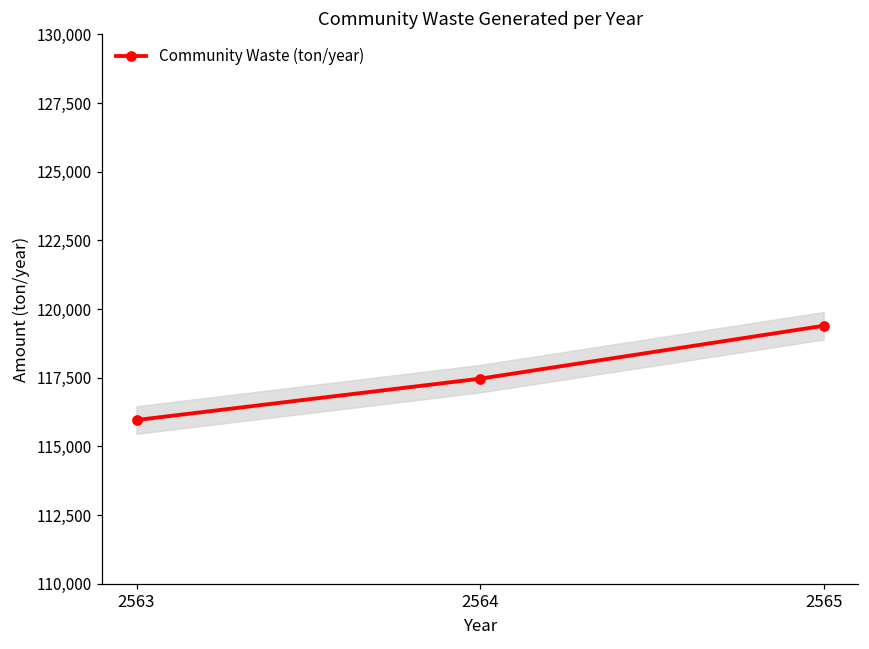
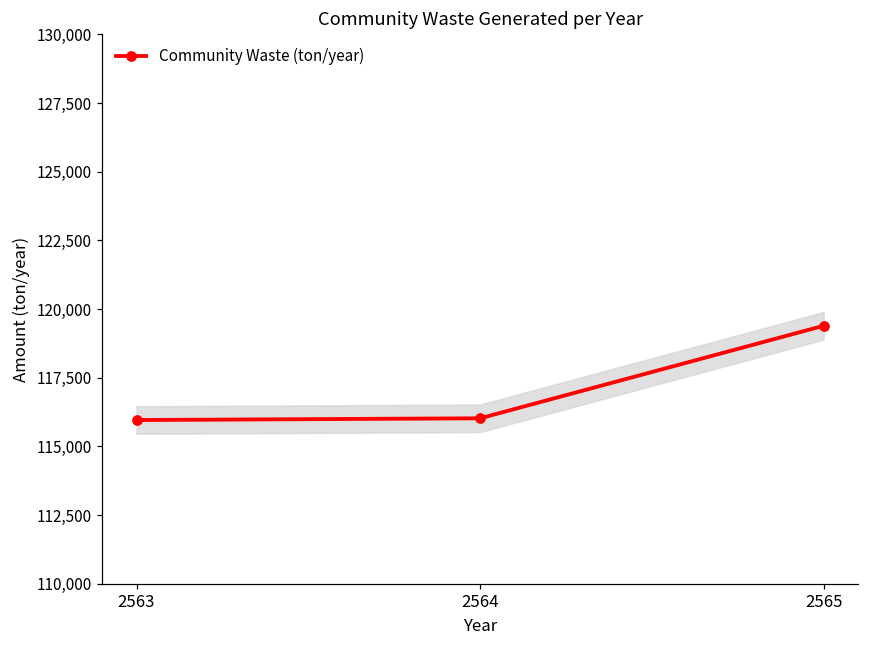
Community Waste (ton/year), 2564: 117,500 -> 116,000
